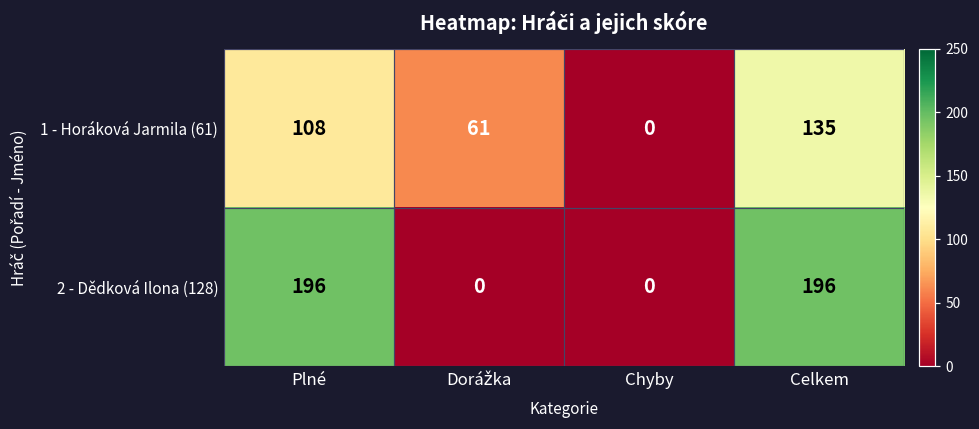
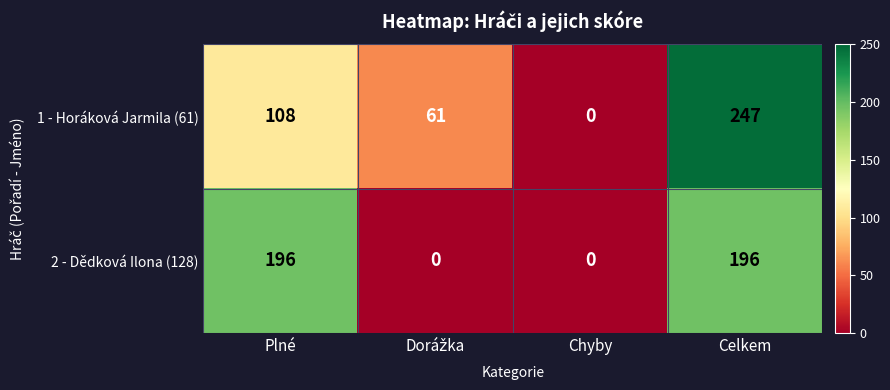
1 - Horáková Jarmila (61), Celkem: 135 -> 247
